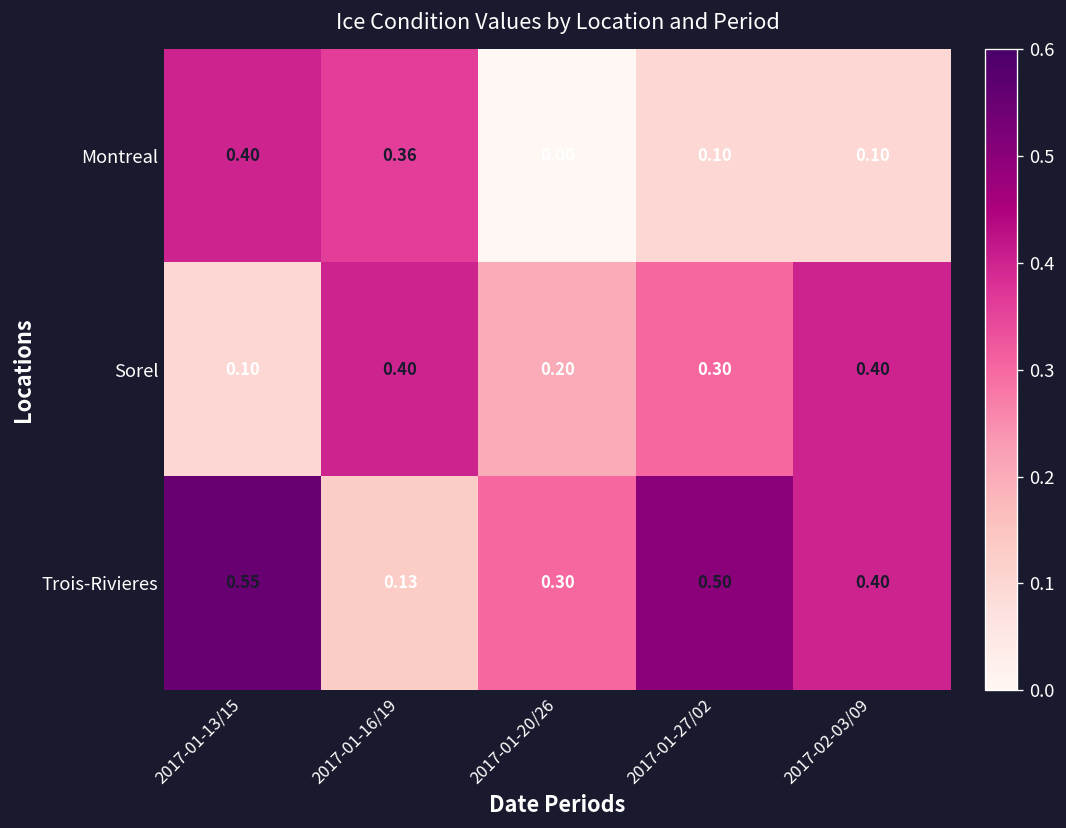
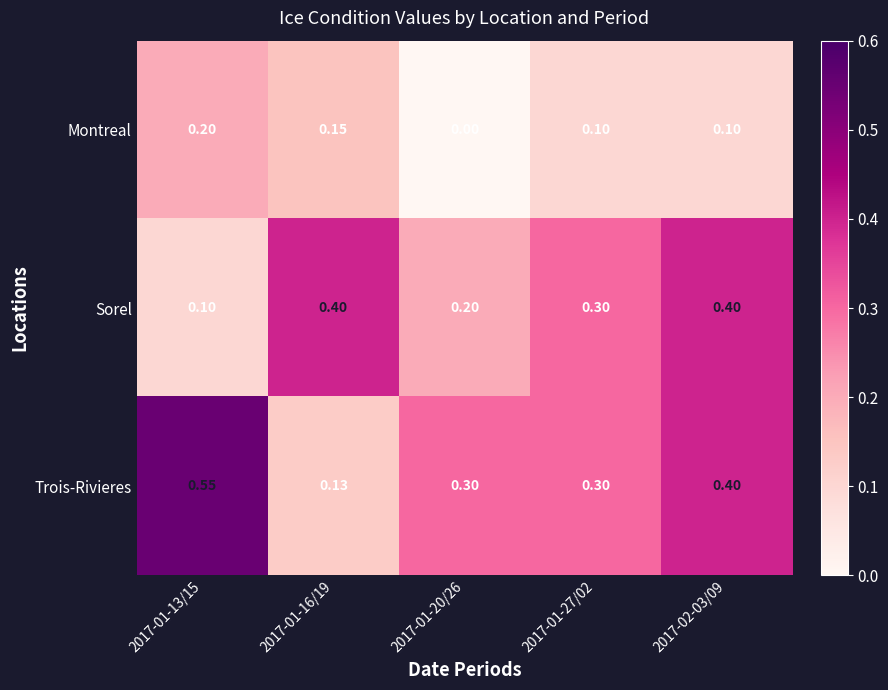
Montreal, 2017-01-13/15: 0.40 -> 0.20
Montreal, 2017-01-16/19: 0.36 -> 0.15
Trois-Rivieres, 2017-01-27/02: 0.50 -> 0.30
